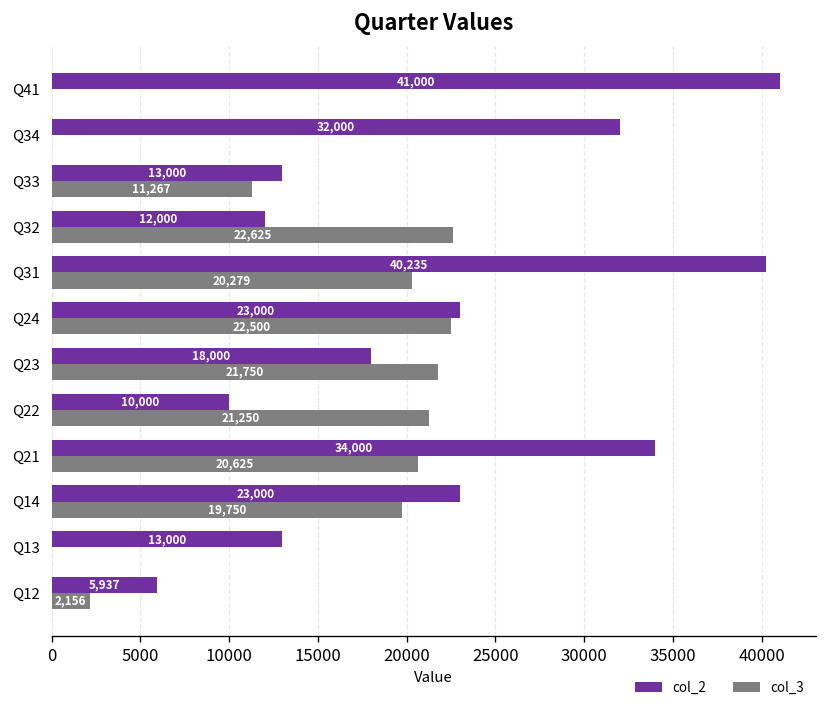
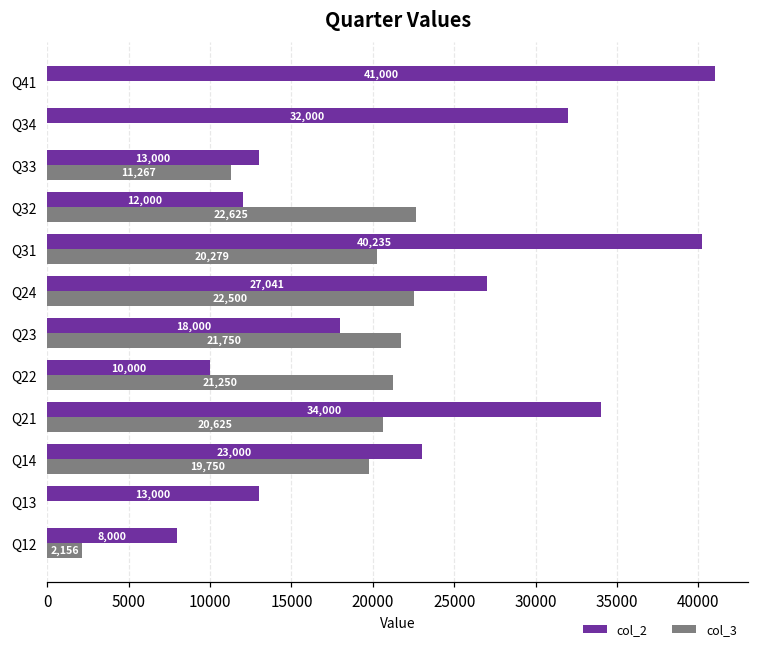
col_2, Q24: 23,000 -> 27,041
col_2, Q12: 5,937 -> 8,000
